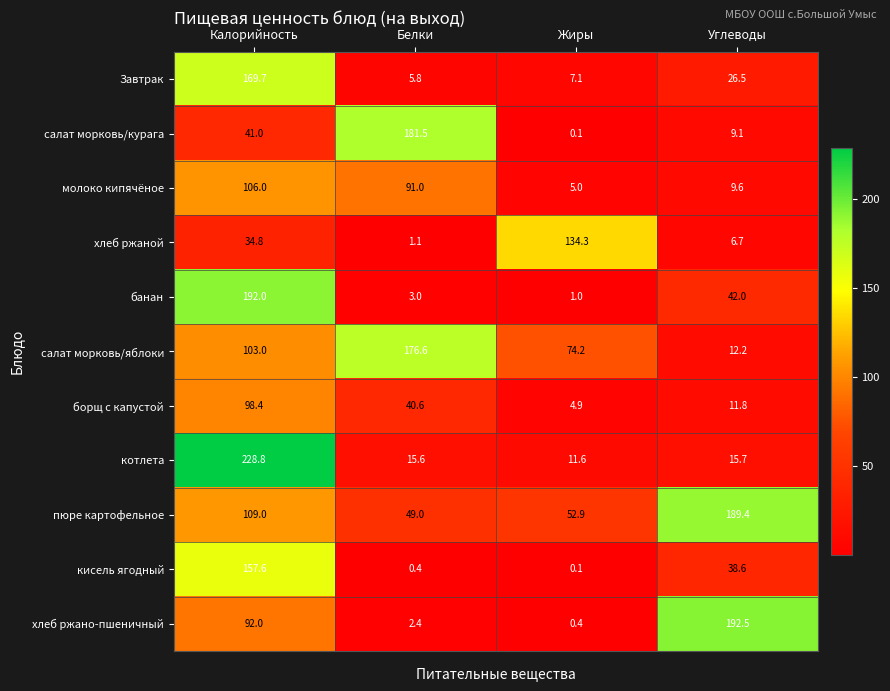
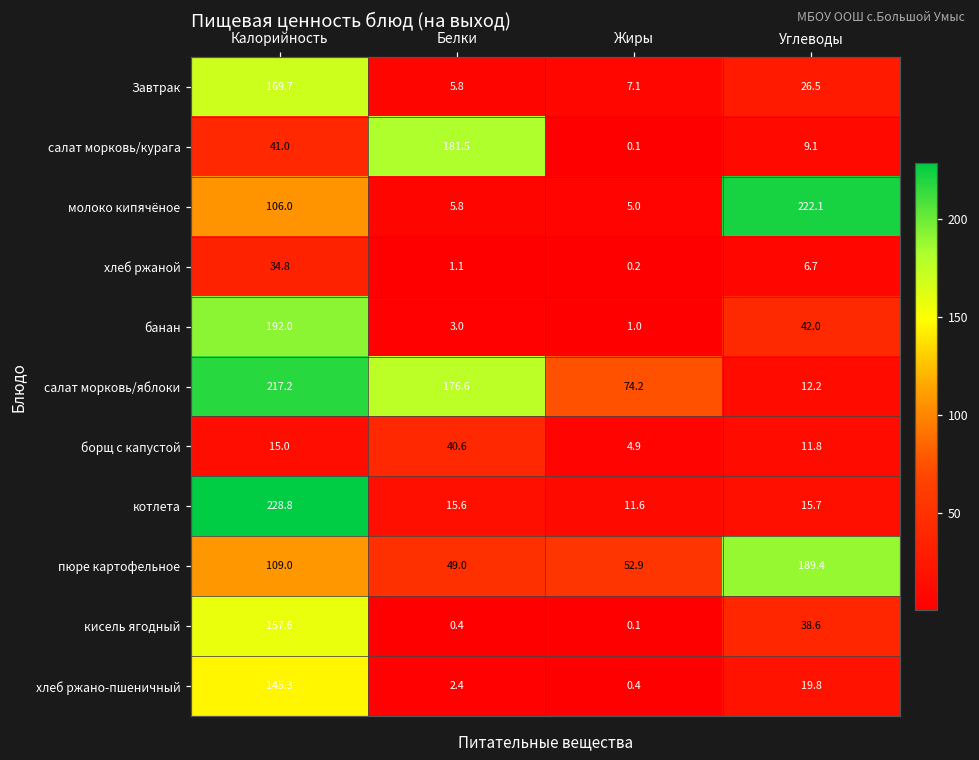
молоко кипячёное, Белки: 91.0 -> 5.8
молоко кипячёное, Углеводы: 9.6 -> 222.1
хлеб ржаной, Жиры: 134.3 -> 0.2
салат морковь/яблоки, Калорийность: 103.0 -> 217.2
борщ с капустой, Калорийность: 98.4 -> 15.0
хлеб ржано-пшеничный, Калорийность: 92.0 -> 145.3
хлеб ржано-пшеничный, Углеводы: 192.5 -> 19.8
